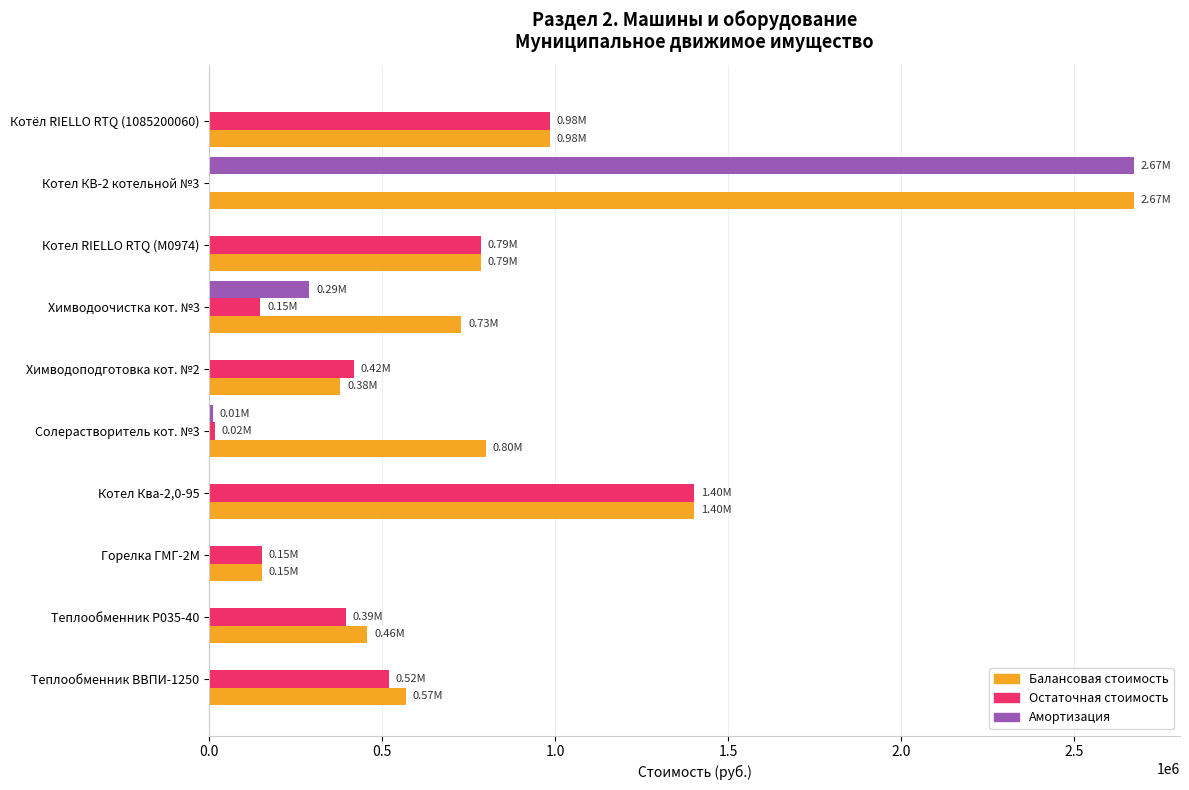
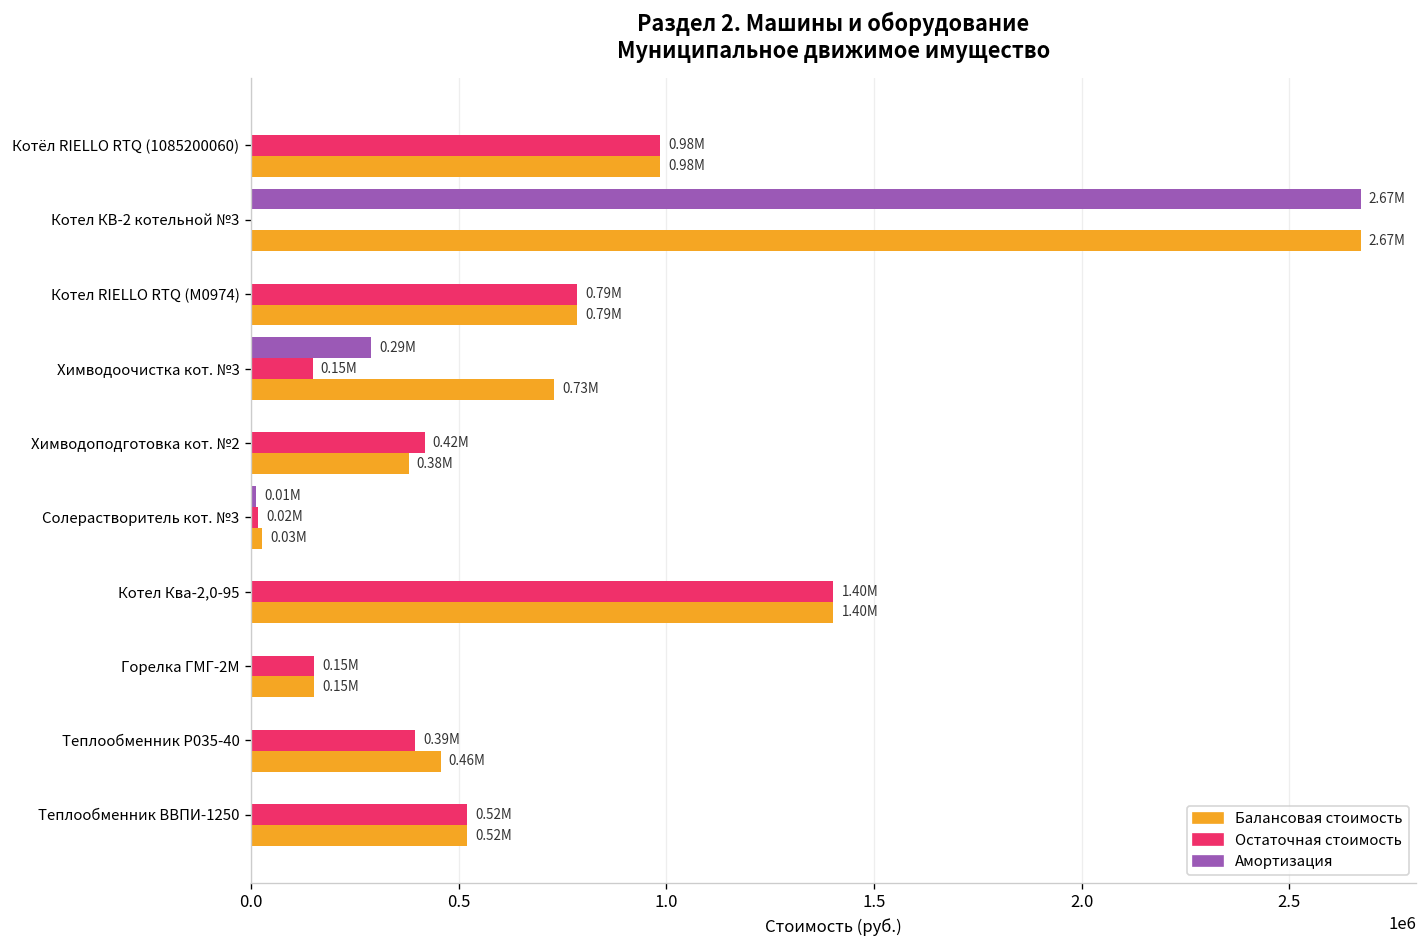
Балансовая стоимость, Солерастворитель кот. №3: 0.80M -> 0.03M
Балансовая стоимость, Теплообменник ВВПИ-1250: 0.57M -> 0.52M
